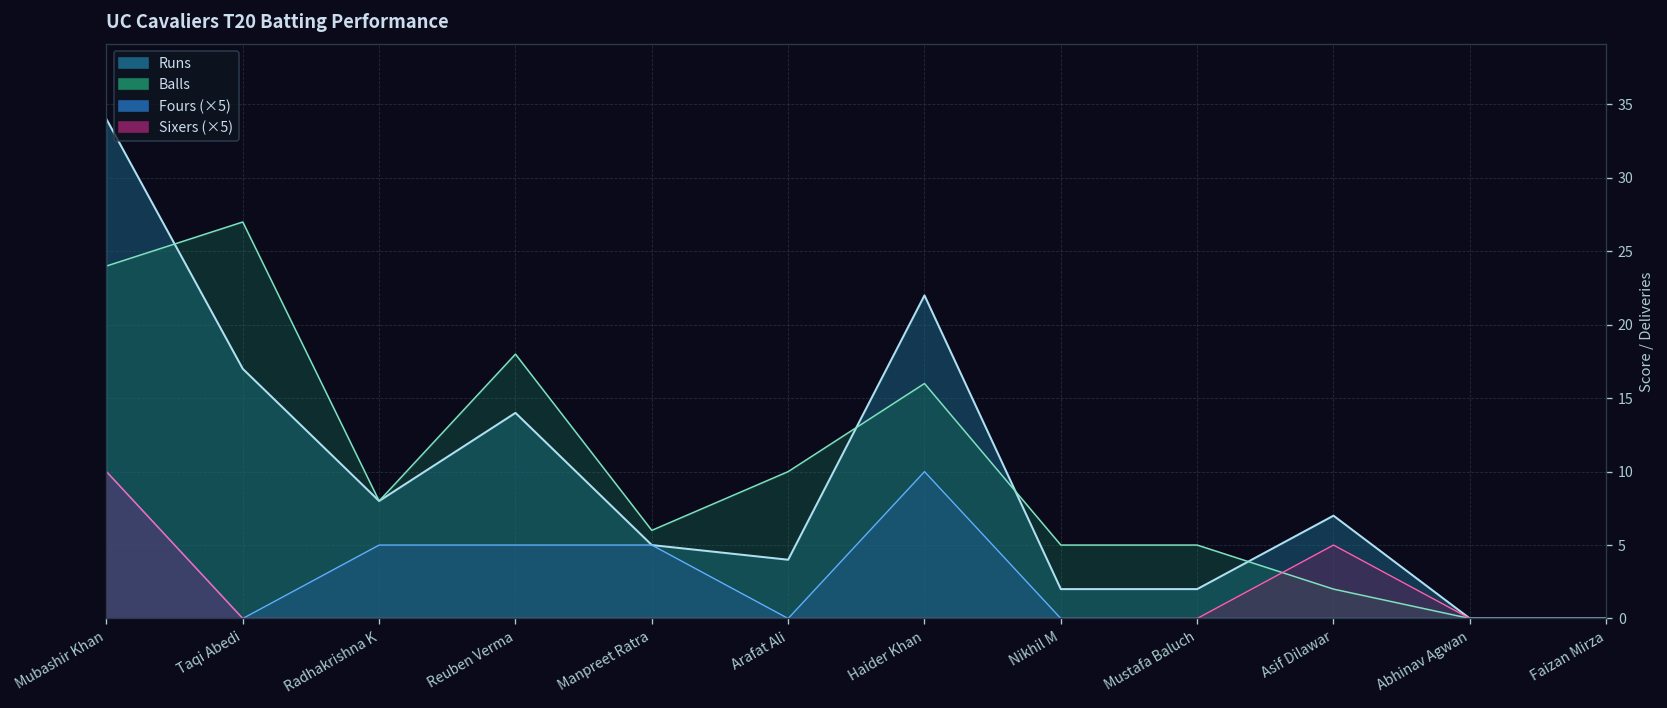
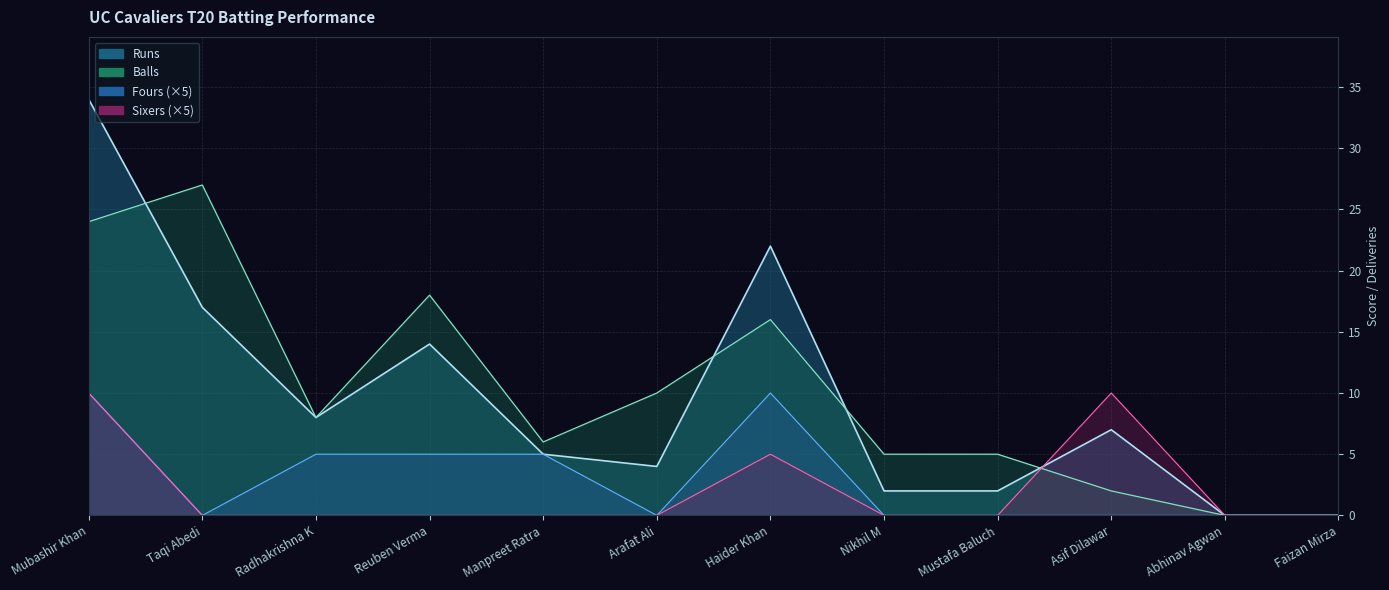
Sixers (×5), Haider Khan: 0.0 -> 5.0
Sixers (×5), Asif Dilawar: 5.0 -> 10.0
